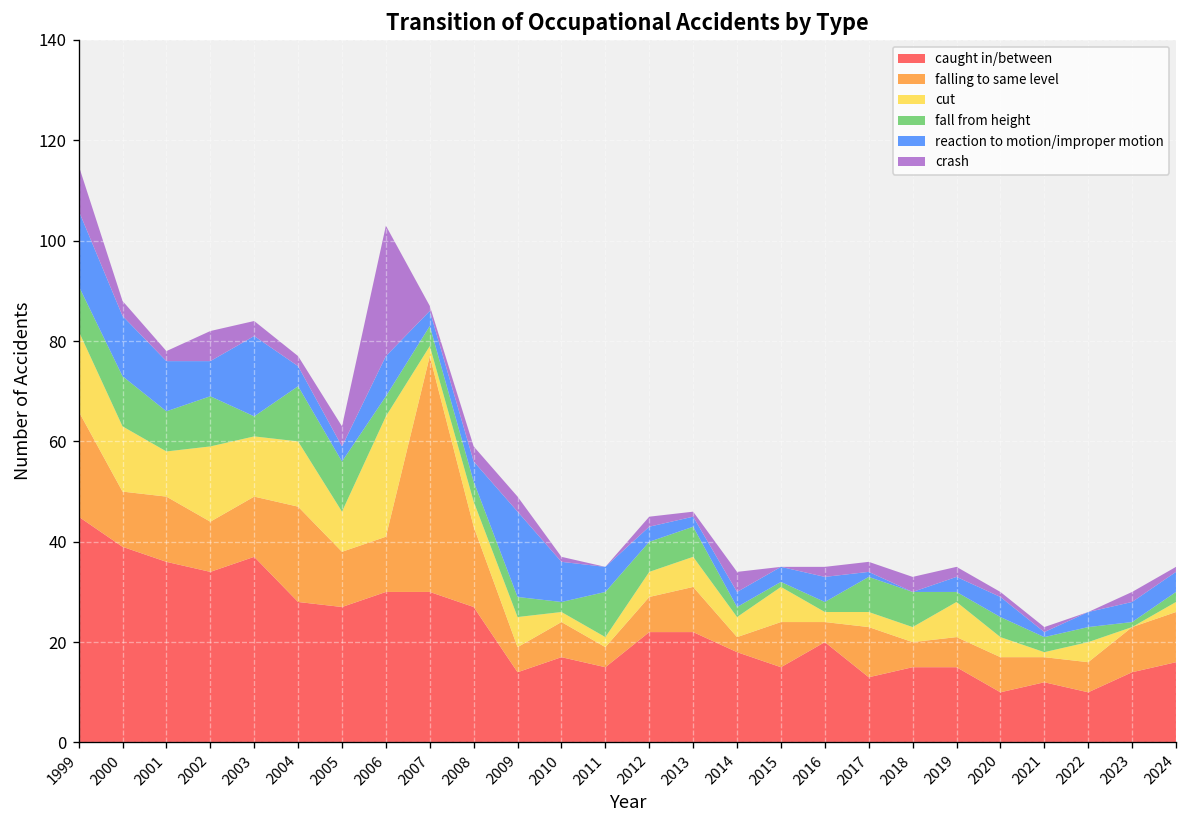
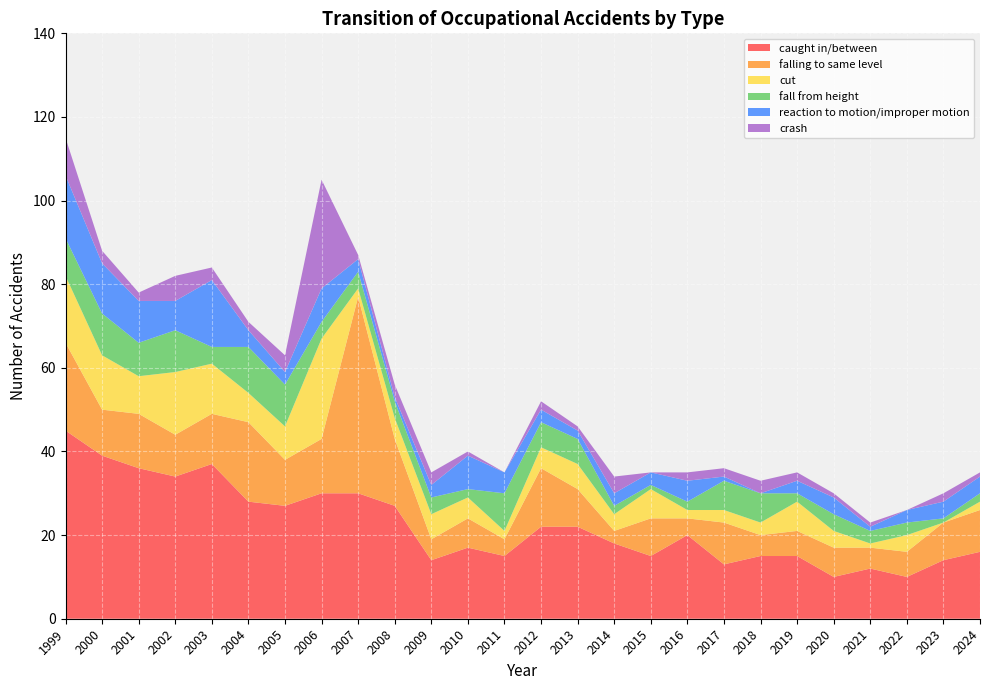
cut, 2004: 13 -> 7
falling to same level, 2006: 11 -> 13
reaction to motion/improper motion, 2008: 4 -> 1
reaction to motion/improper motion, 2009: 17 -> 3
cut, 2010: 2 -> 5
falling to same level, 2012: 7 -> 14
